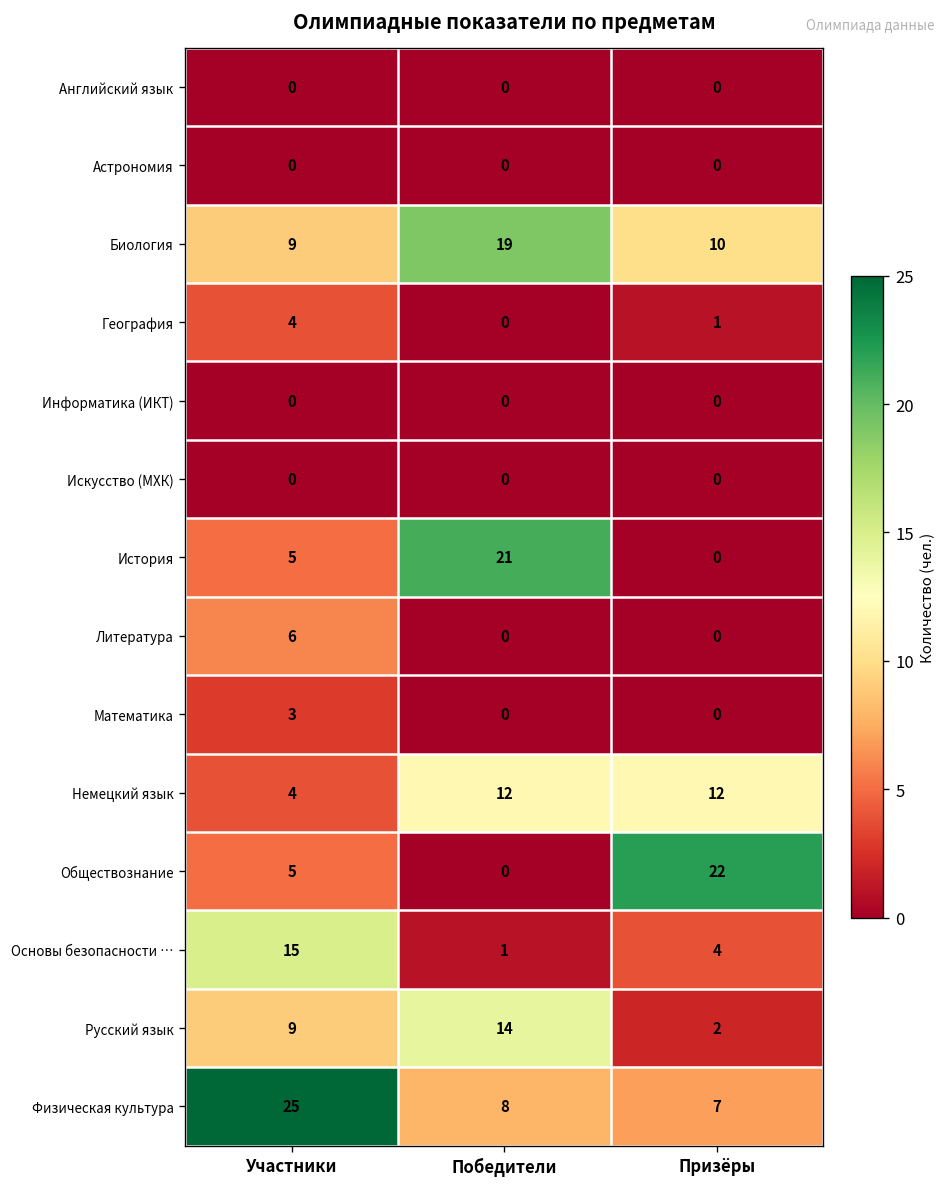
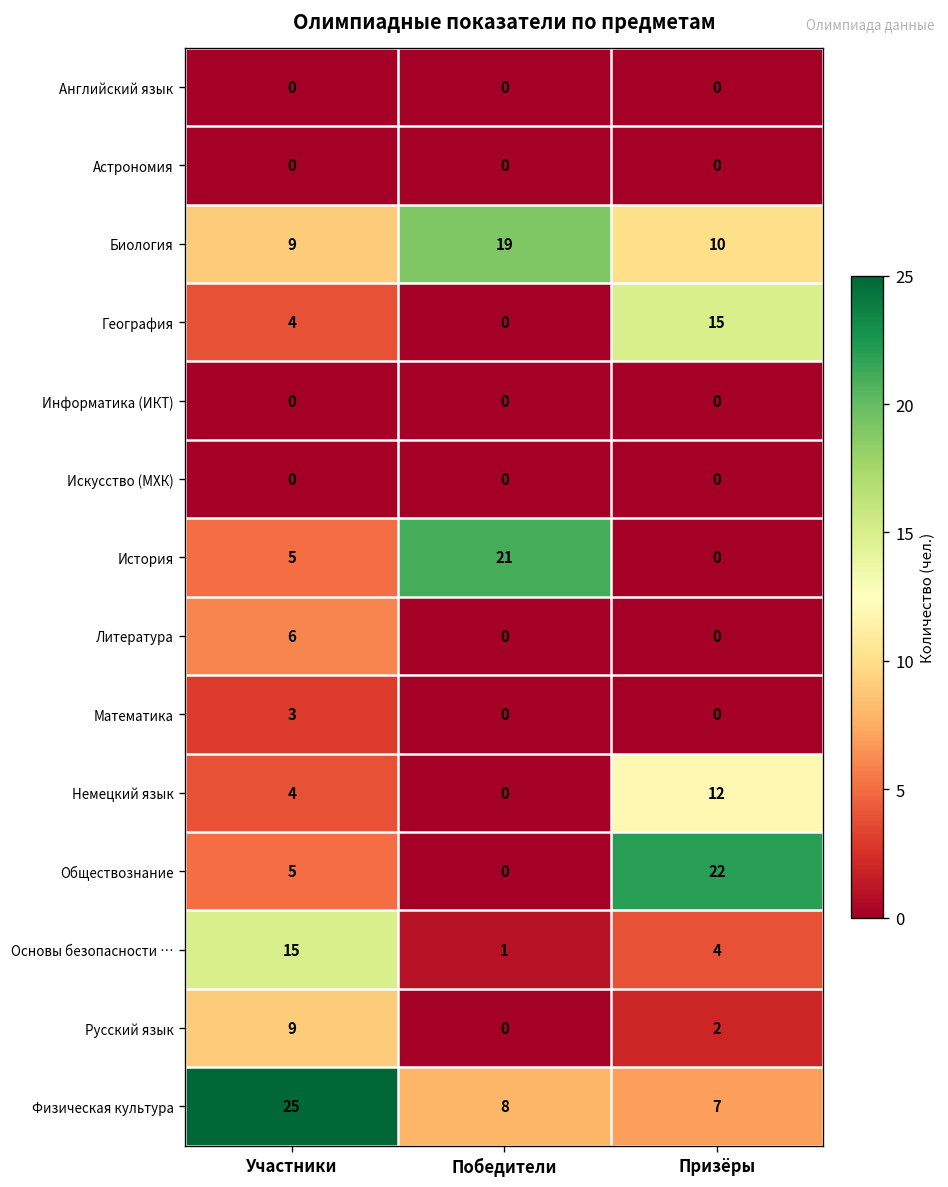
География, Призёры: 1 -> 15
Немецкий язык, Победители: 12 -> 0
Русский язык, Победители: 14 -> 0
